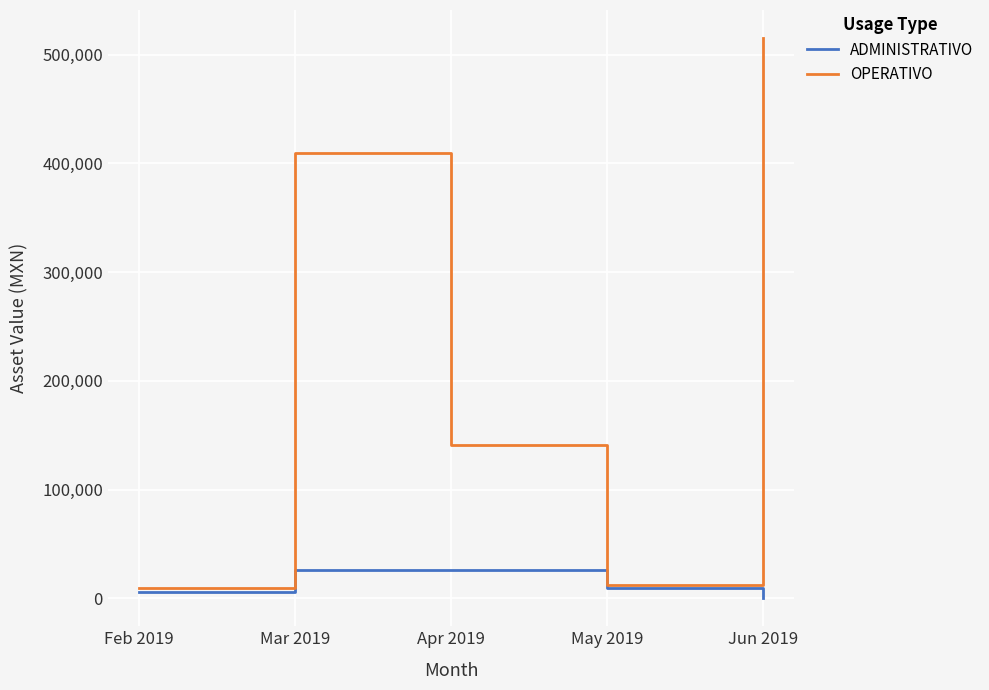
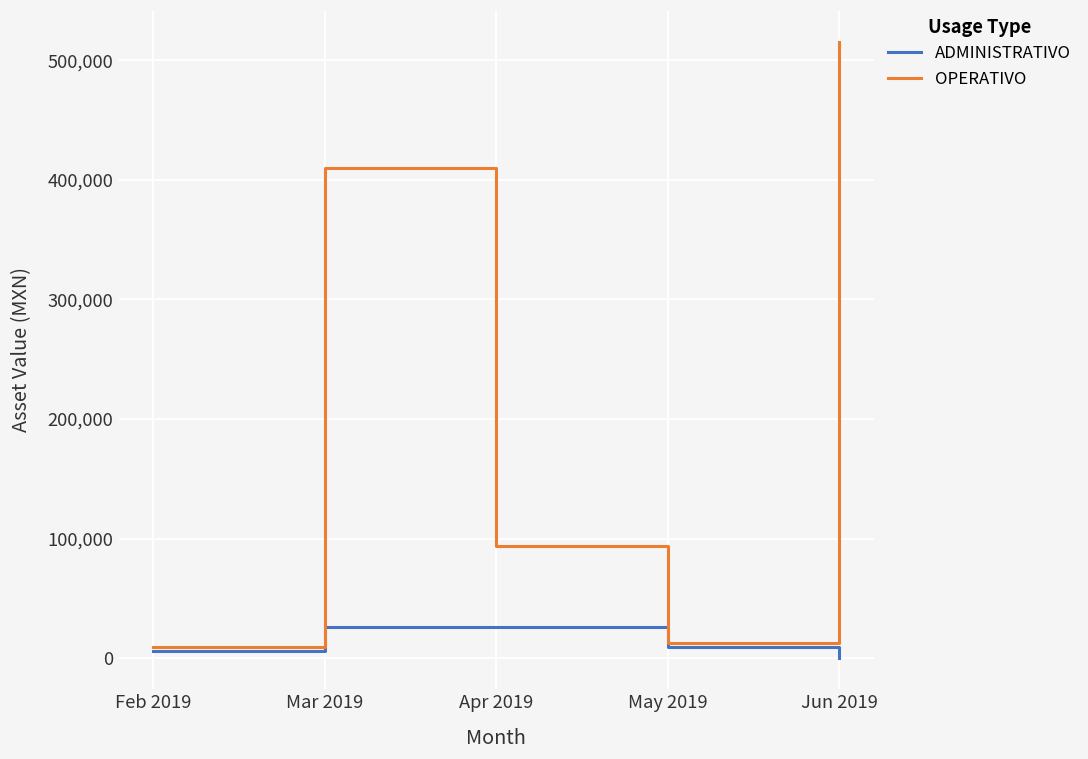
OPERATIVO, Apr 2019: 141,000 -> 94,000
